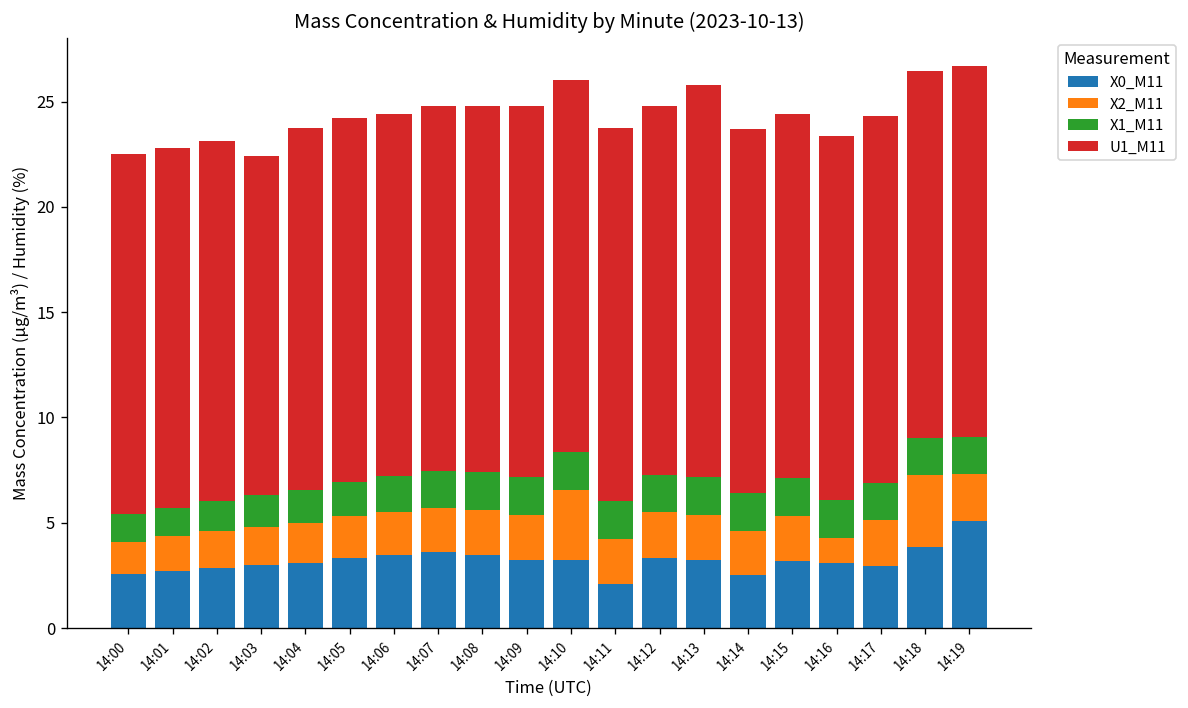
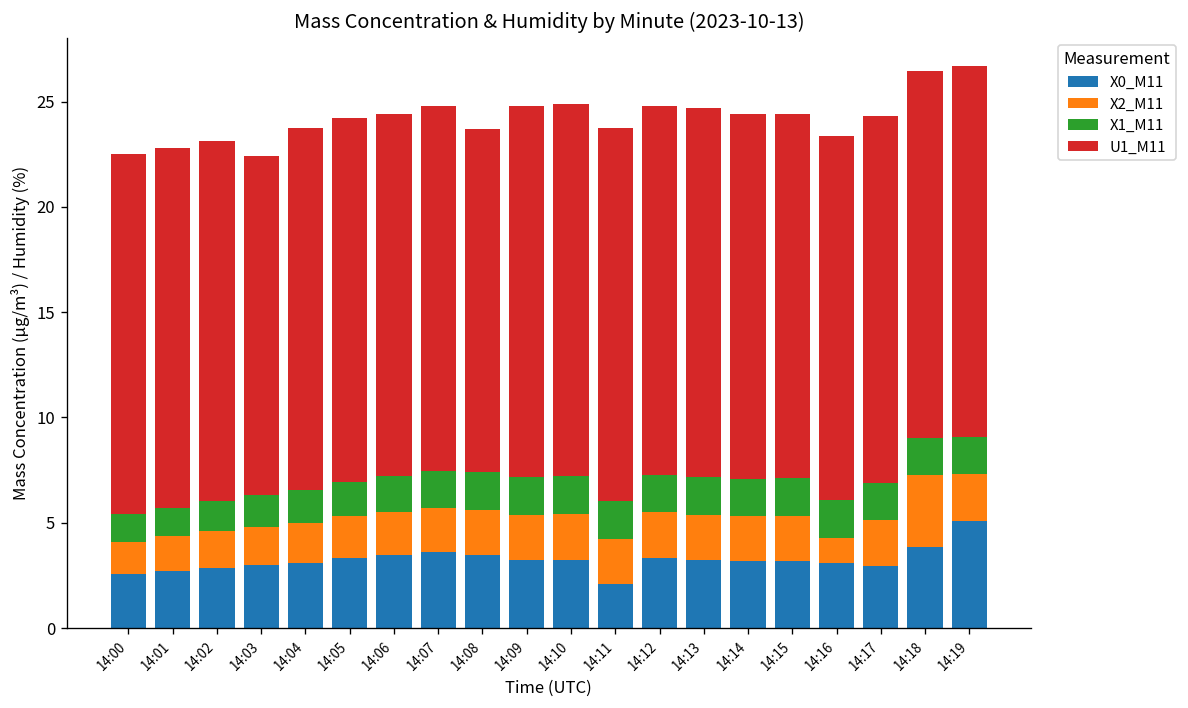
U1_M11, 14:08: 17.4 -> 16.3
X2_M11, 14:10: 3.3 -> 2.2
U1_M11, 14:13: 18.6 -> 17.5
X0_M11, 14:14: 2.5 -> 3.2
